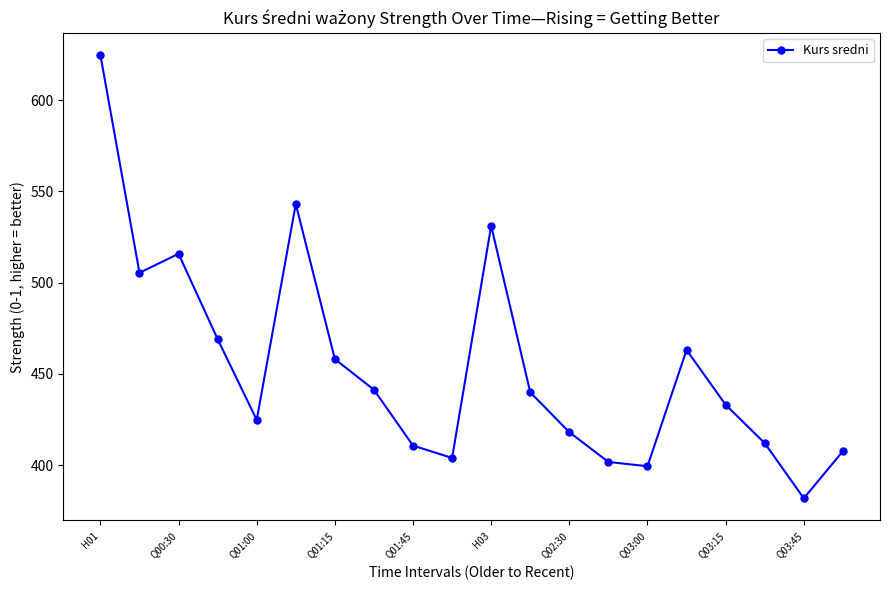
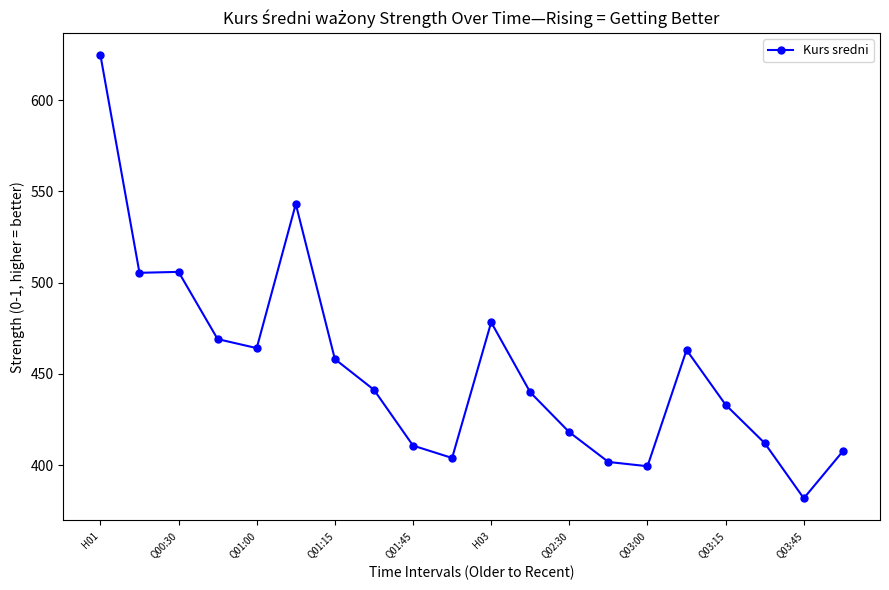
Q00:30: 516 -> 506
Q01:00: 425 -> 464
H03: 531 -> 478
